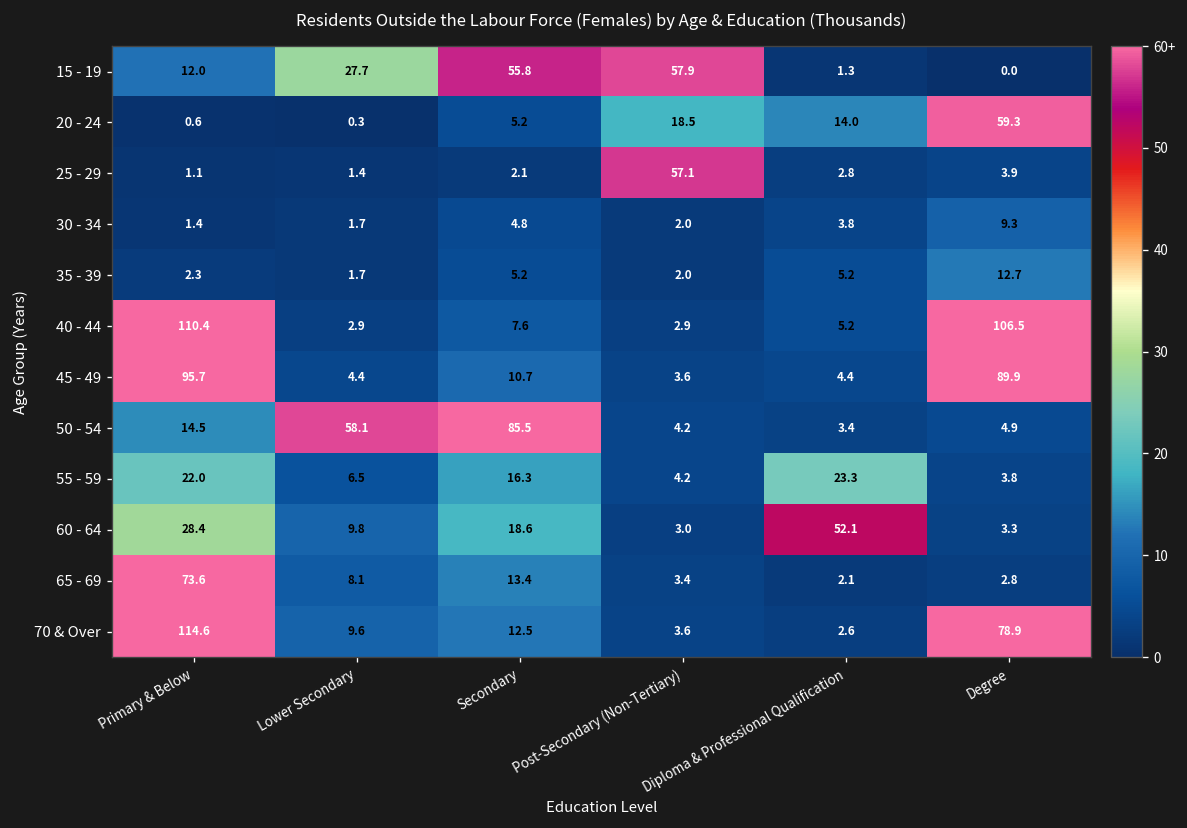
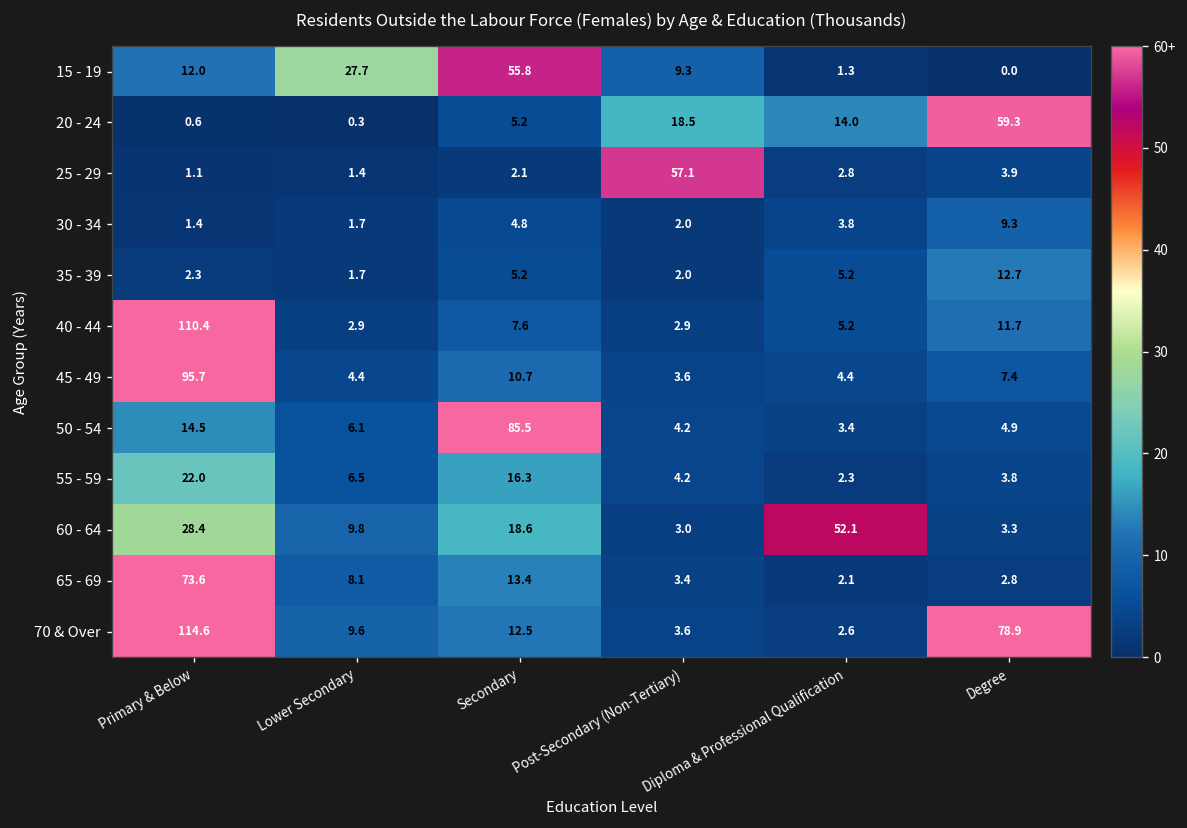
15 - 19, Post-Secondary (Non-Tertiary): 57.9 -> 9.3
40 - 44, Degree: 106.5 -> 11.7
45 - 49, Degree: 89.9 -> 7.4
50 - 54, Lower Secondary: 58.1 -> 6.1
55 - 59, Diploma & Professional Qualification: 23.3 -> 2.3
